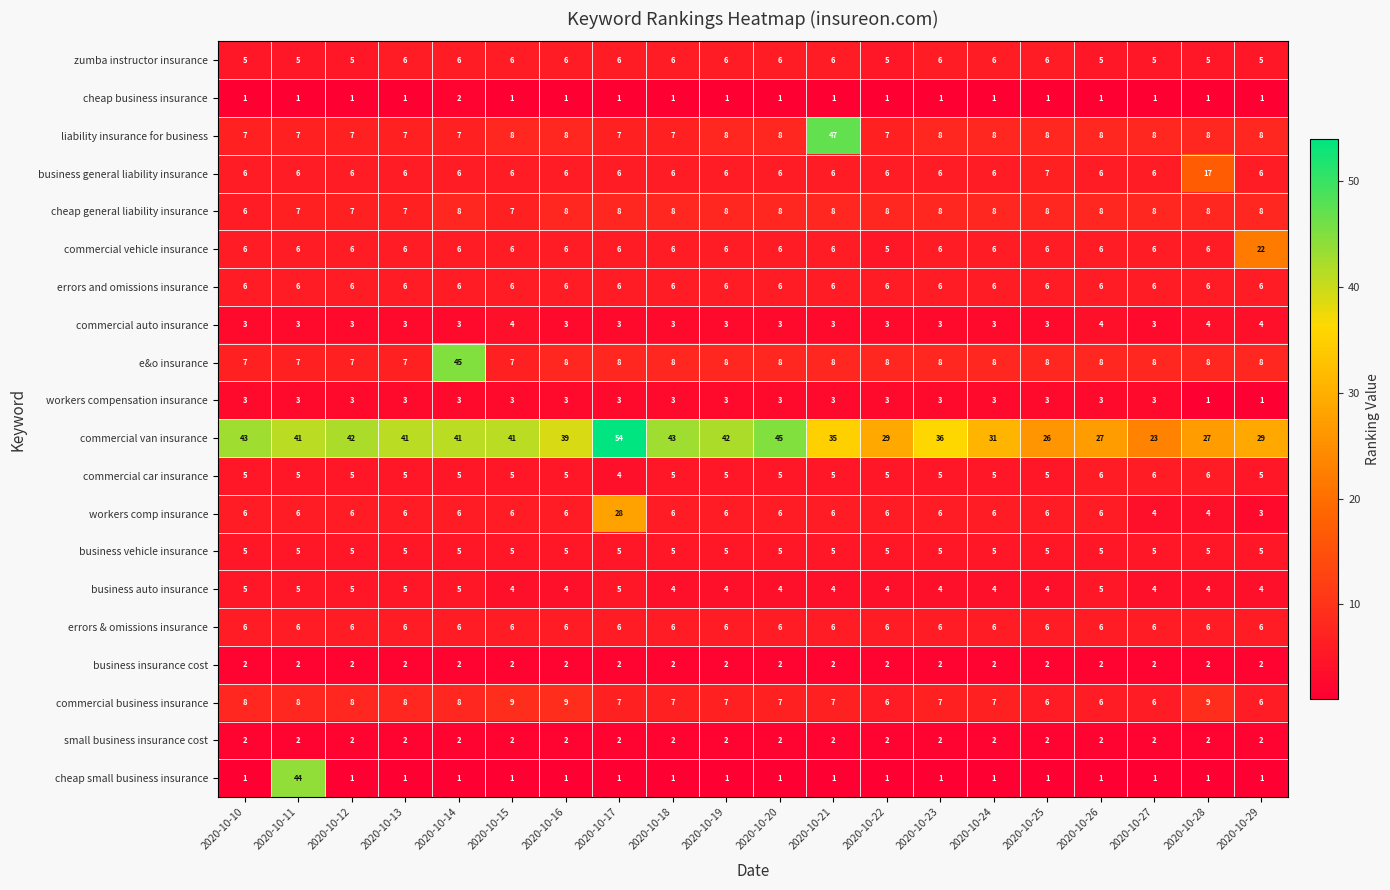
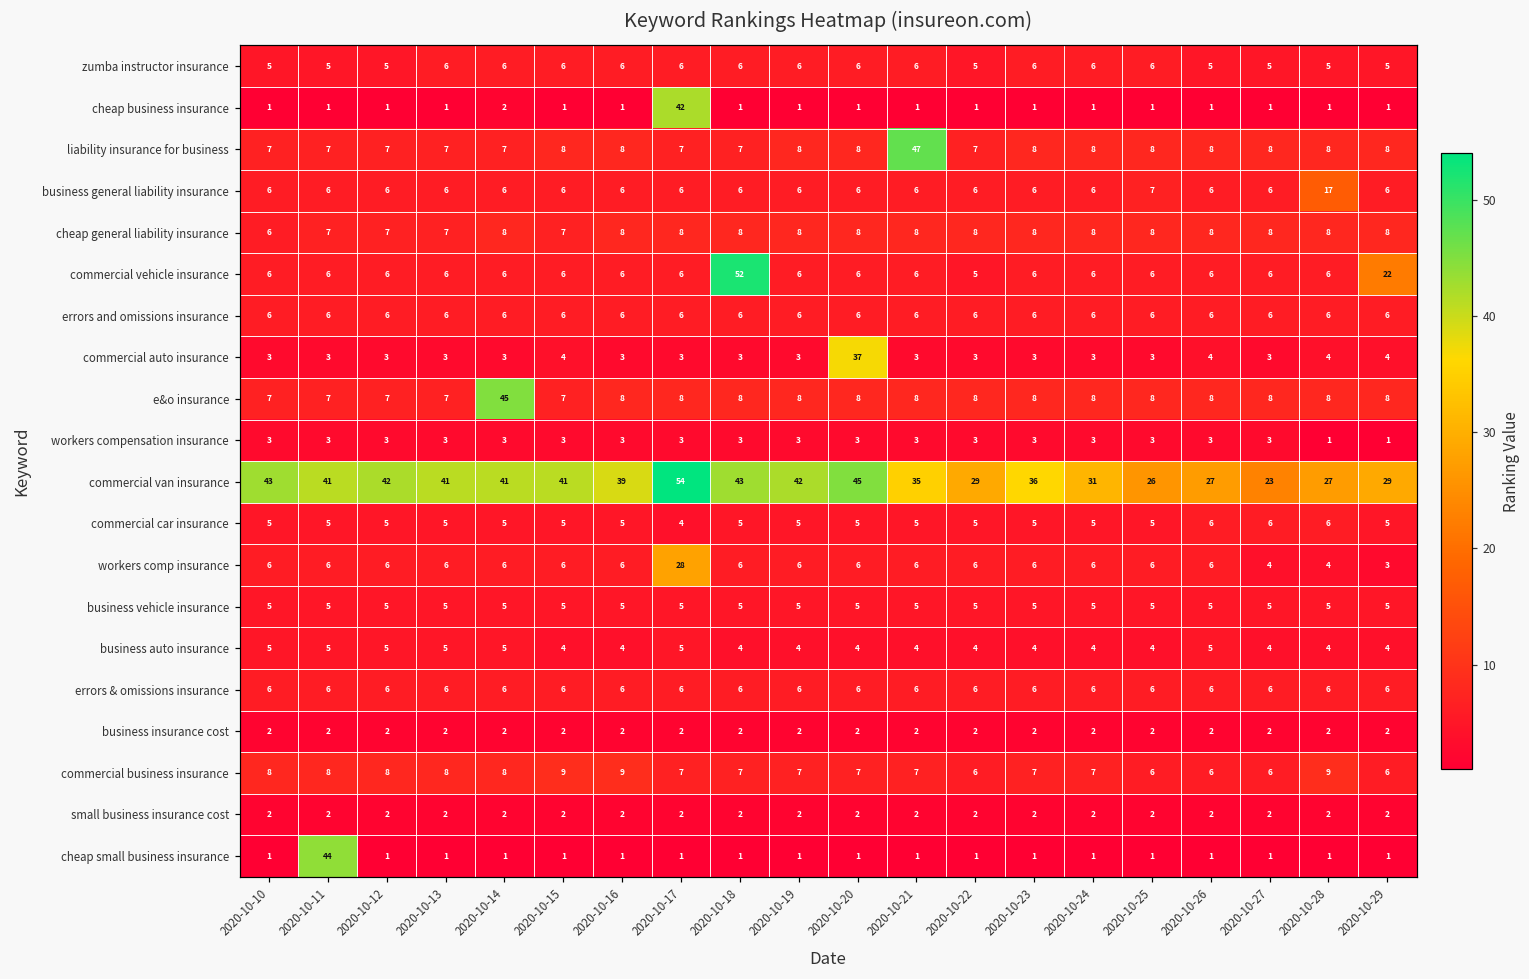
cheap business insurance, 2020-10-17: 1 -> 42
commercial vehicle insurance, 2020-10-18: 6 -> 52
commercial auto insurance, 2020-10-20: 3 -> 37
